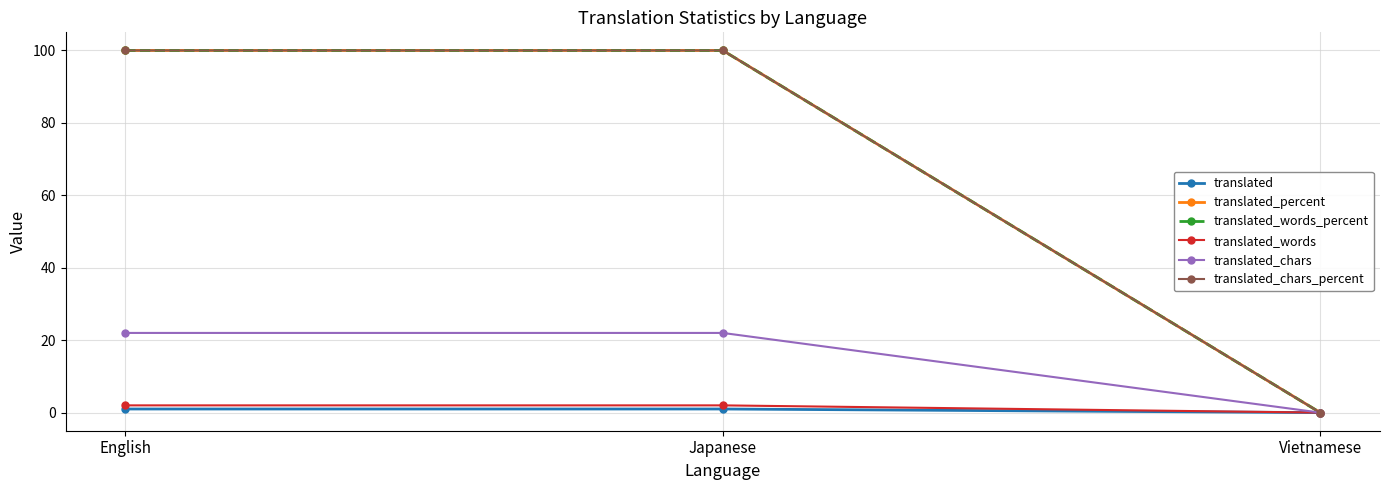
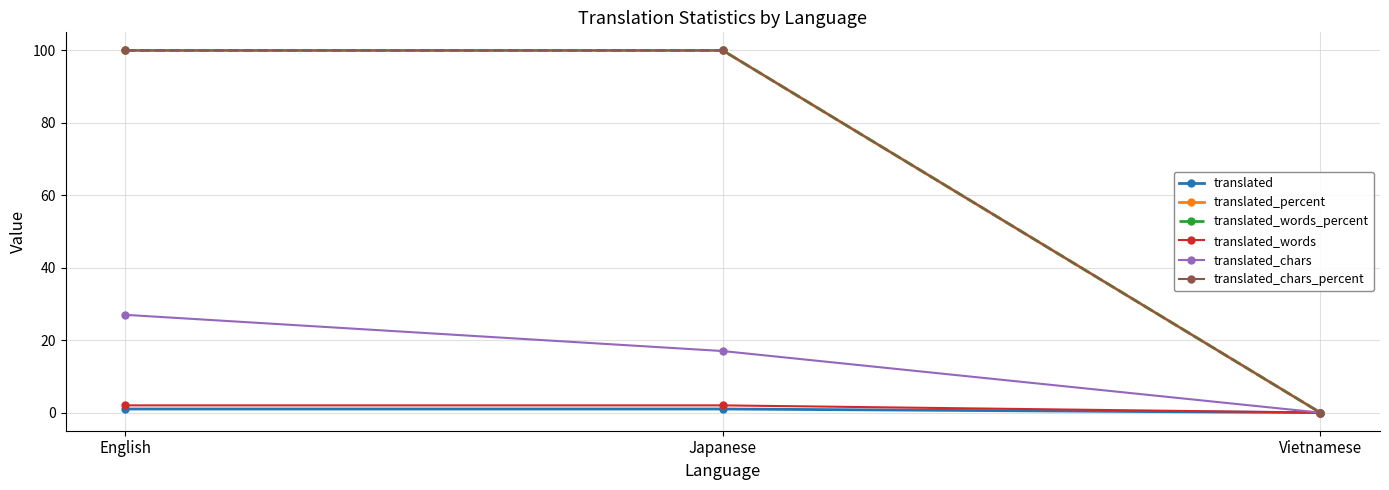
translated_chars, English: 22 -> 27
translated_chars, Japanese: 22 -> 17
